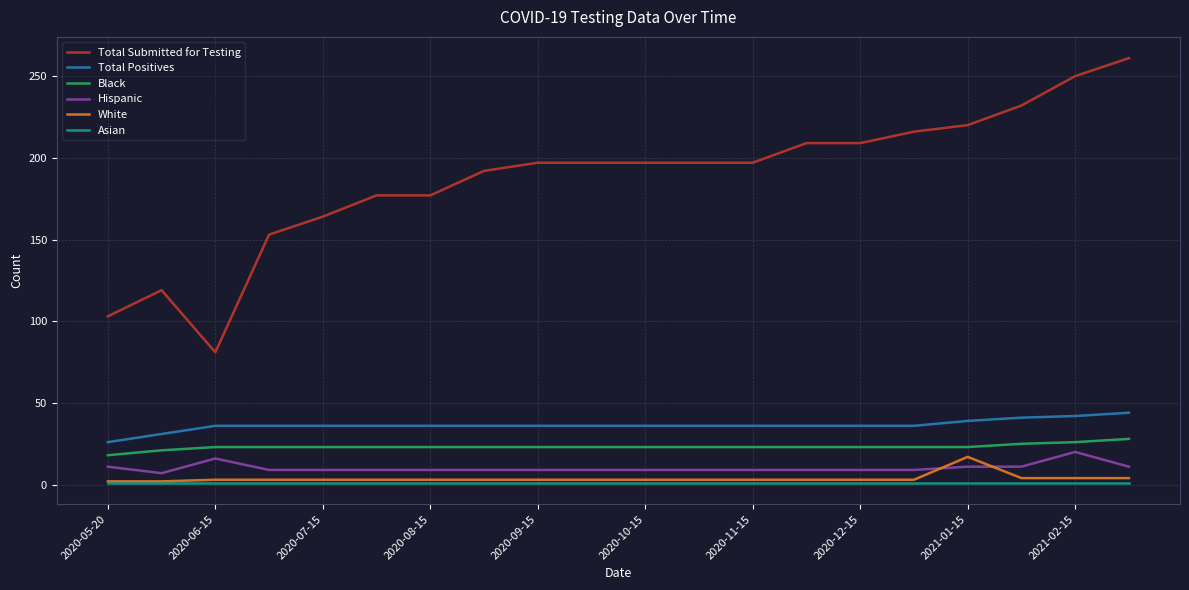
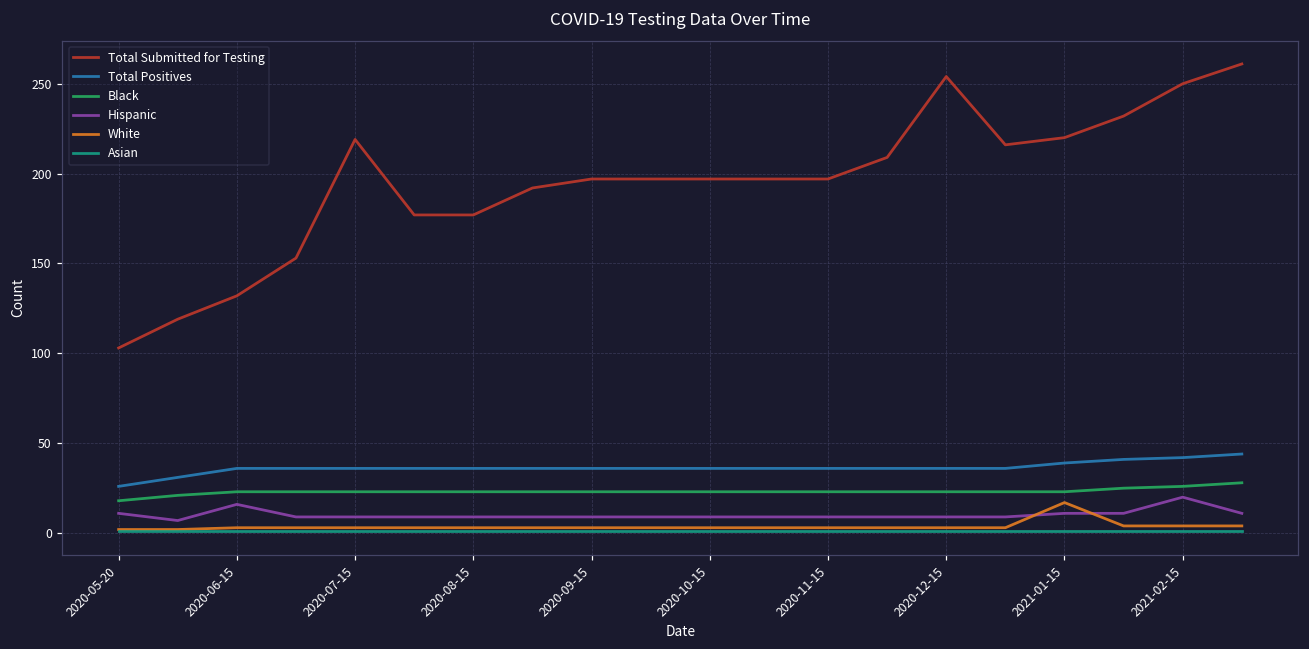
Total Submitted for Testing, 2020-06-15: 81 -> 132
Total Submitted for Testing, 2020-07-15: 164 -> 219
Total Submitted for Testing, 2020-12-15: 209 -> 254
